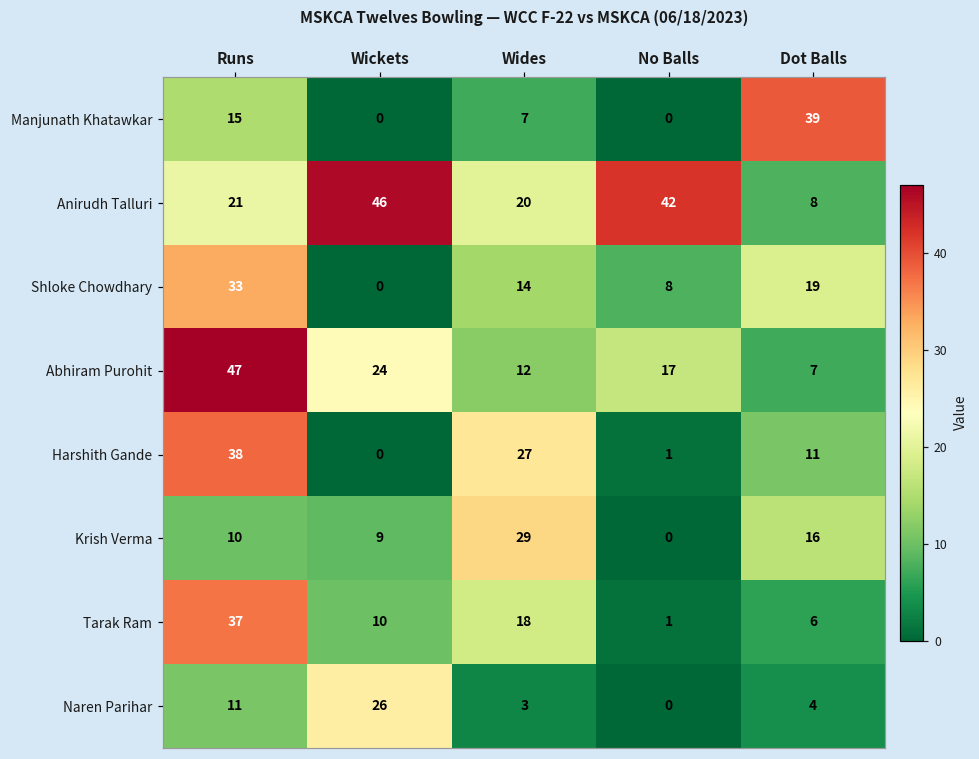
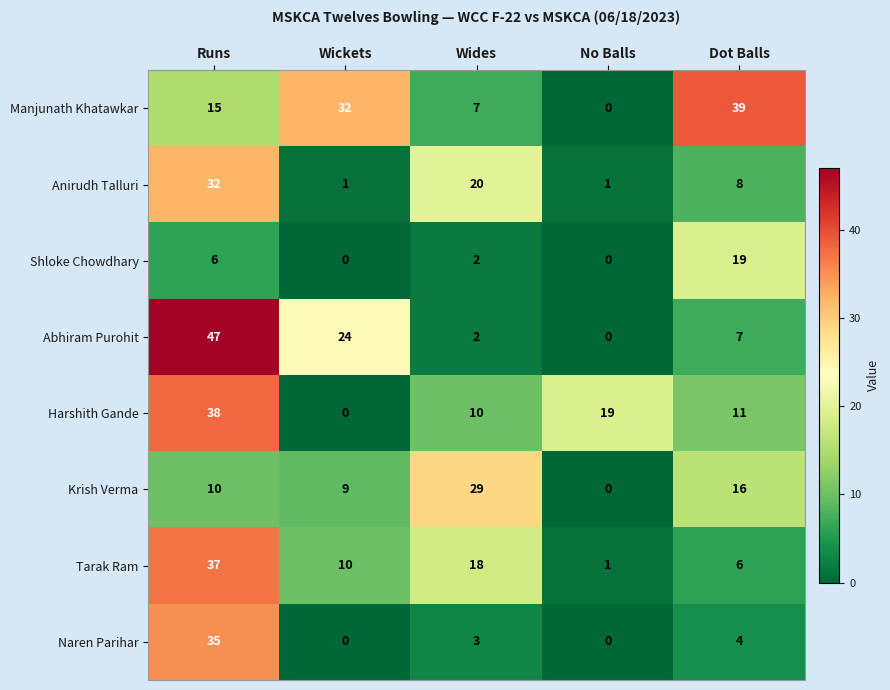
Manjunath Khatawkar, Wickets: 0 -> 32
Anirudh Talluri, Runs: 21 -> 32
Anirudh Talluri, Wickets: 46 -> 1
Anirudh Talluri, No Balls: 42 -> 1
Shloke Chowdhary, Runs: 33 -> 6
Shloke Chowdhary, Wides: 14 -> 2
Shloke Chowdhary, No Balls: 8 -> 0
Abhiram Purohit, Wides: 12 -> 2
Abhiram Purohit, No Balls: 17 -> 0
Harshith Gande, Wides: 27 -> 10
Harshith Gande, No Balls: 1 -> 19
Naren Parihar, Runs: 11 -> 35
Naren Parihar, Wickets: 26 -> 0
